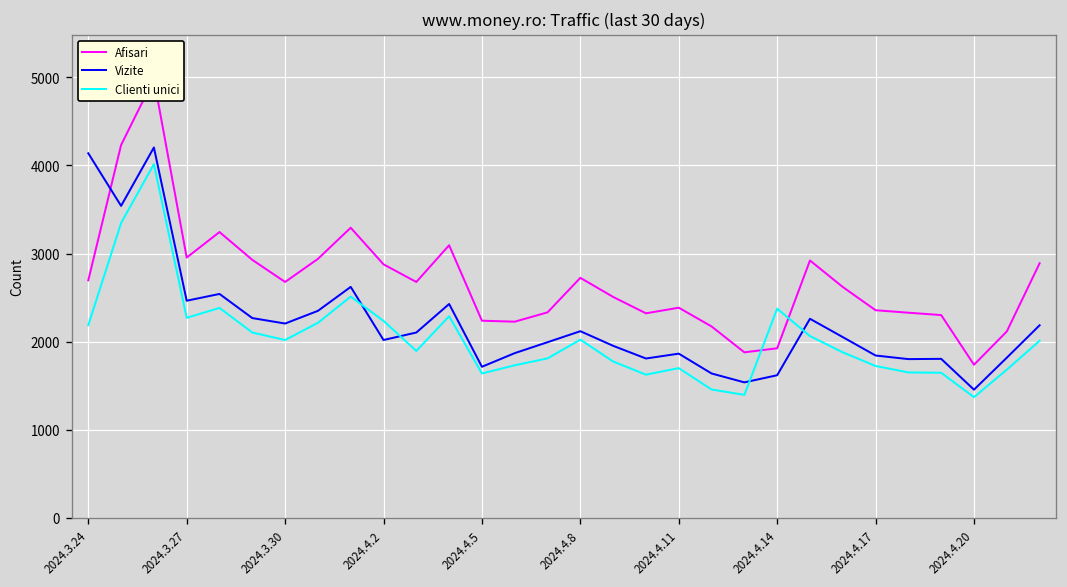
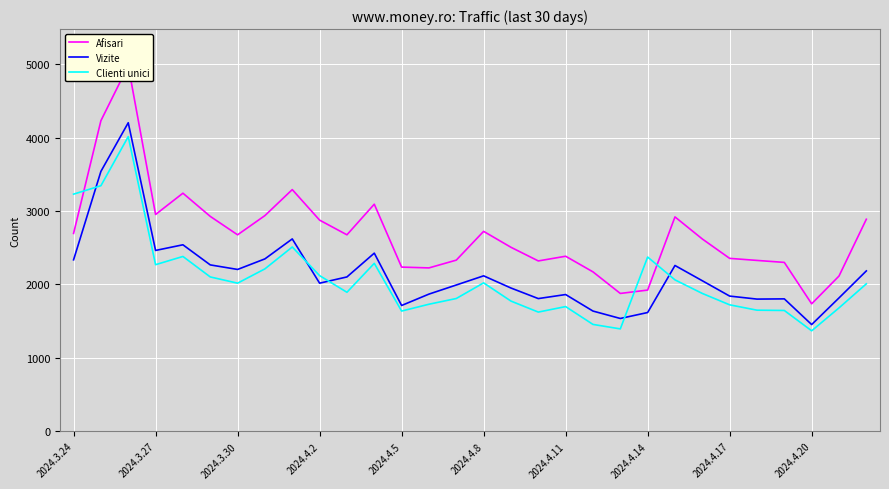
Vizite, 2024.3.24: 4100 -> 2300
Clienti unici, 2024.3.24: 2200 -> 3200
Clienti unici, 2024.4.2: 2200 -> 2100
